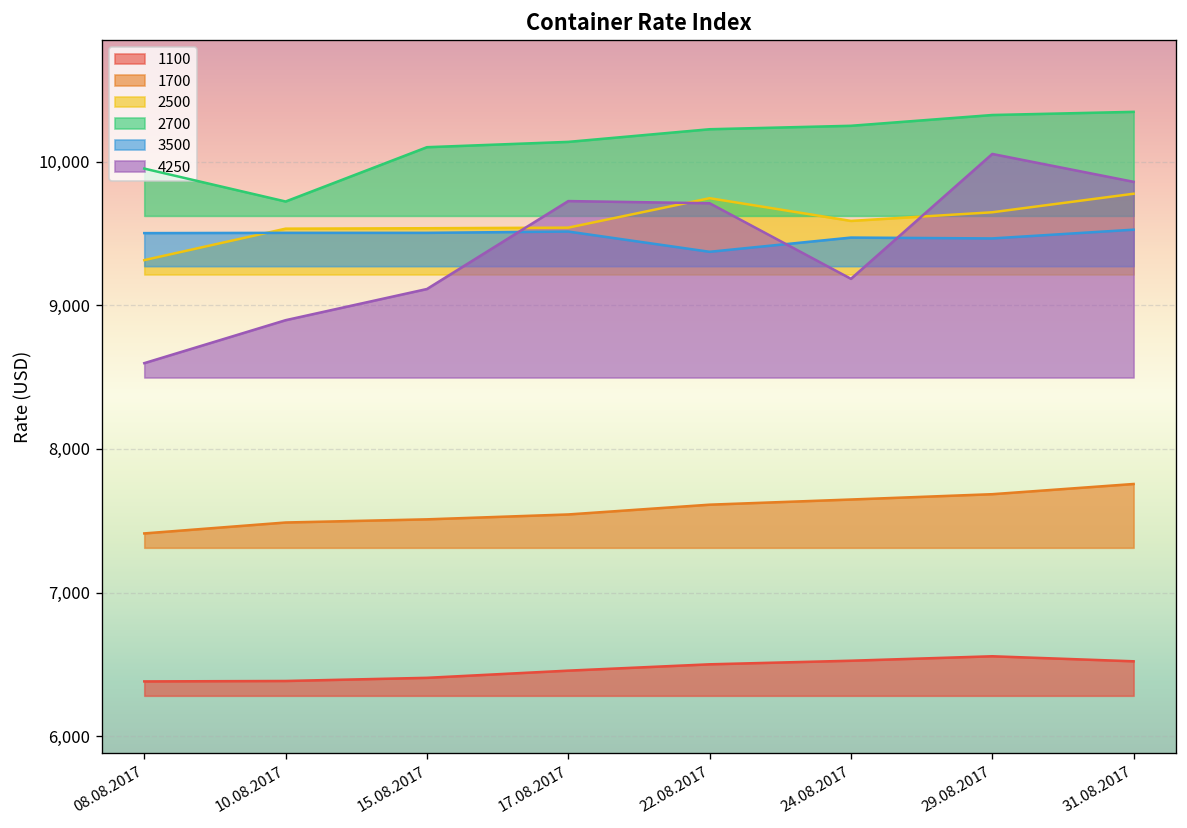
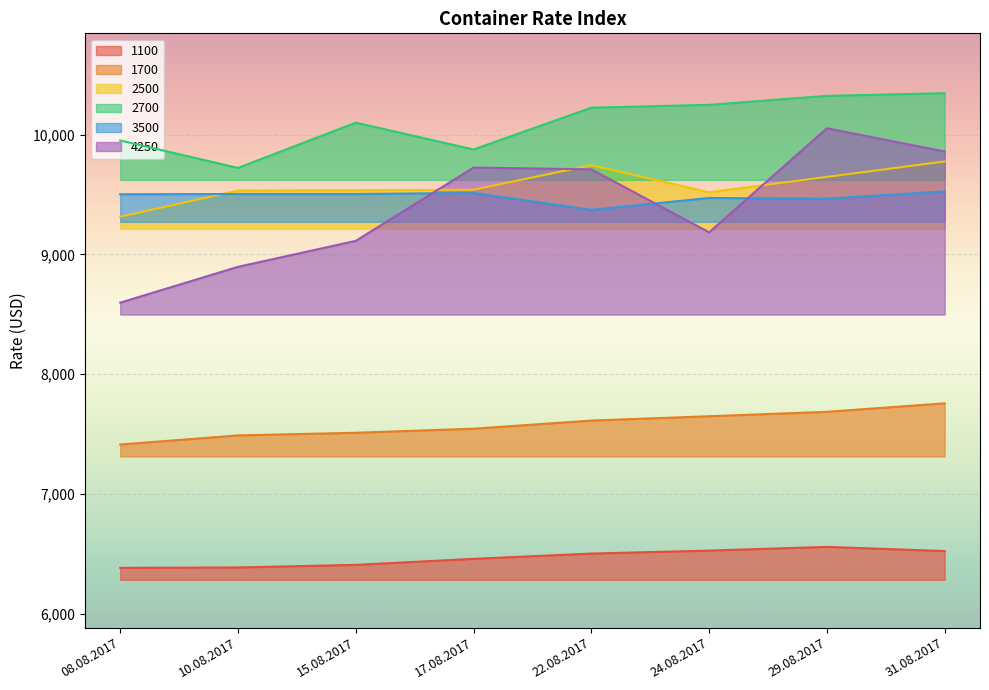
2700, 17.08.2017: 10,140 -> 9,880
2500, 24.08.2017: 9,590 -> 9,520
